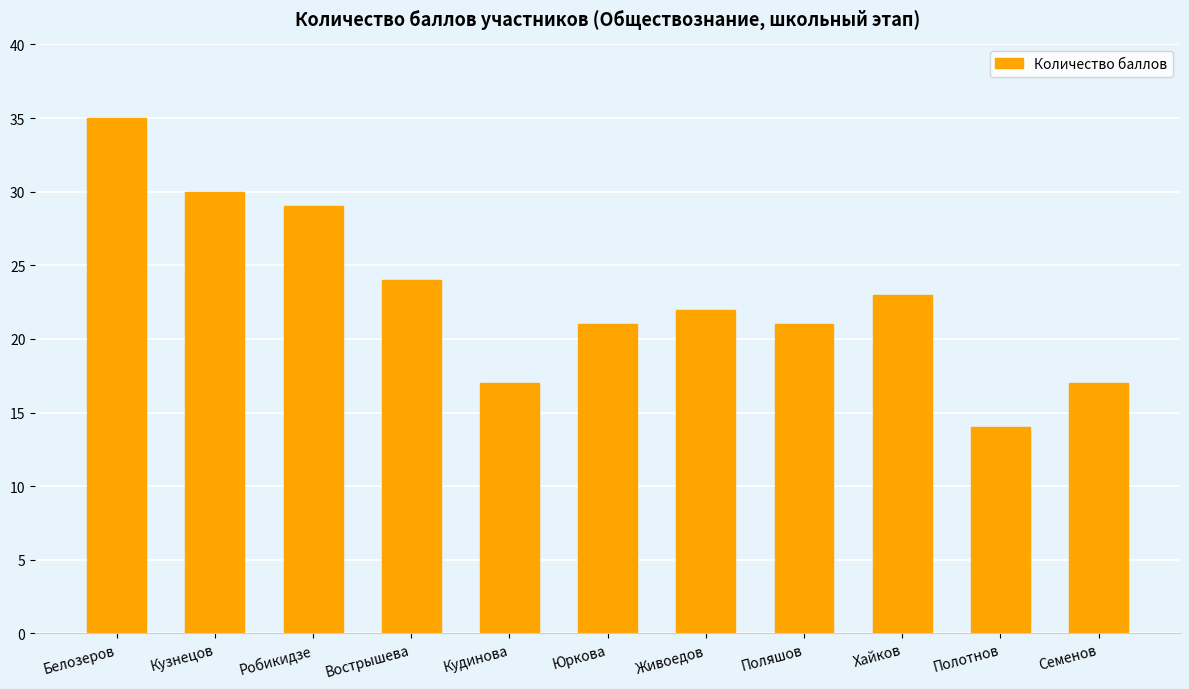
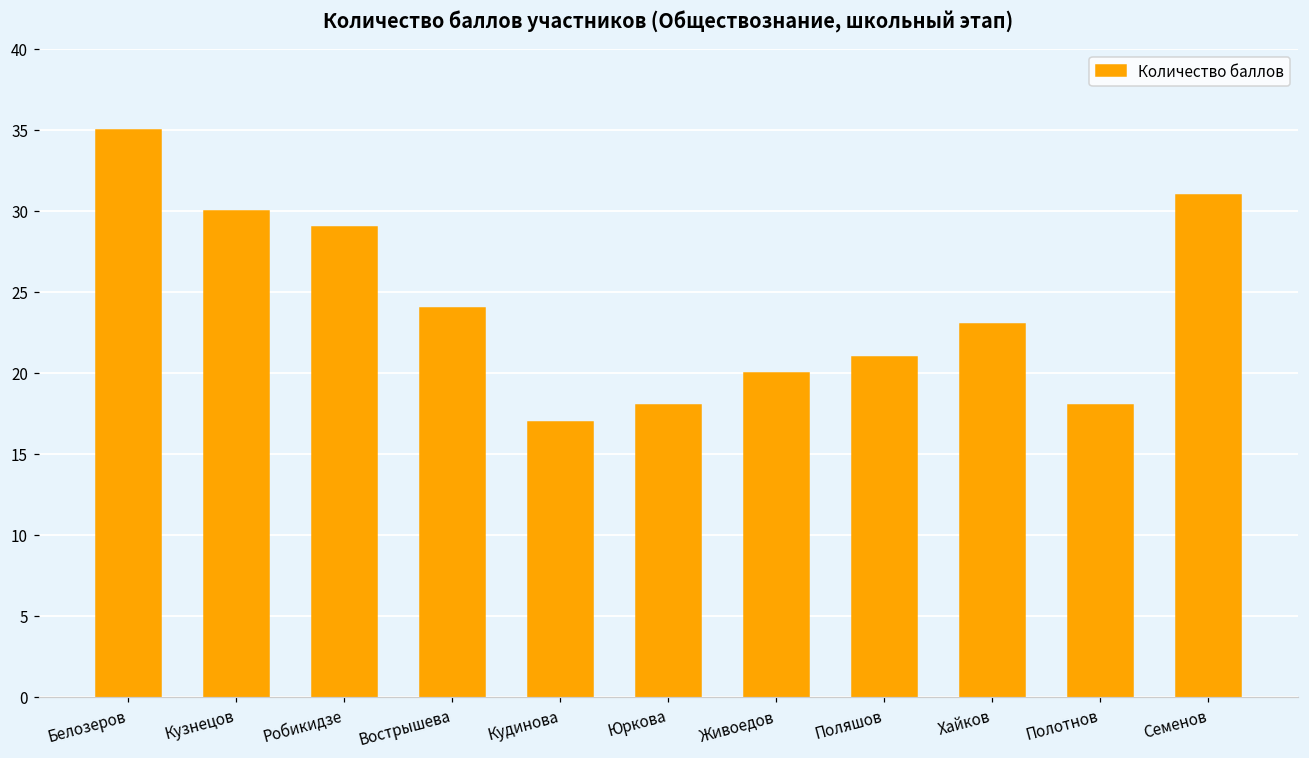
Юркова: 21 -> 18
Живоедов: 22 -> 20
Полотнов: 14 -> 18
Семенов: 17 -> 31
